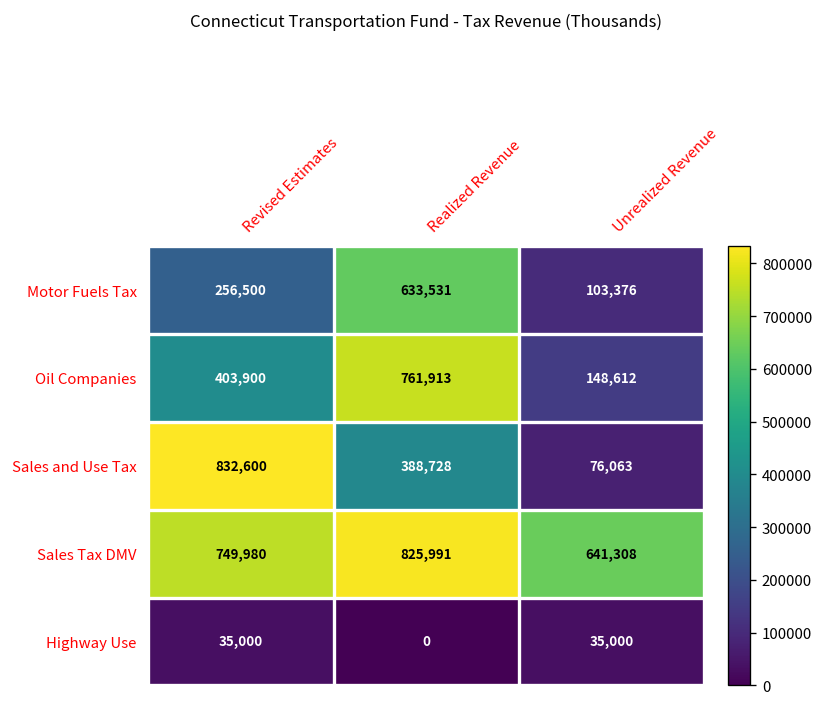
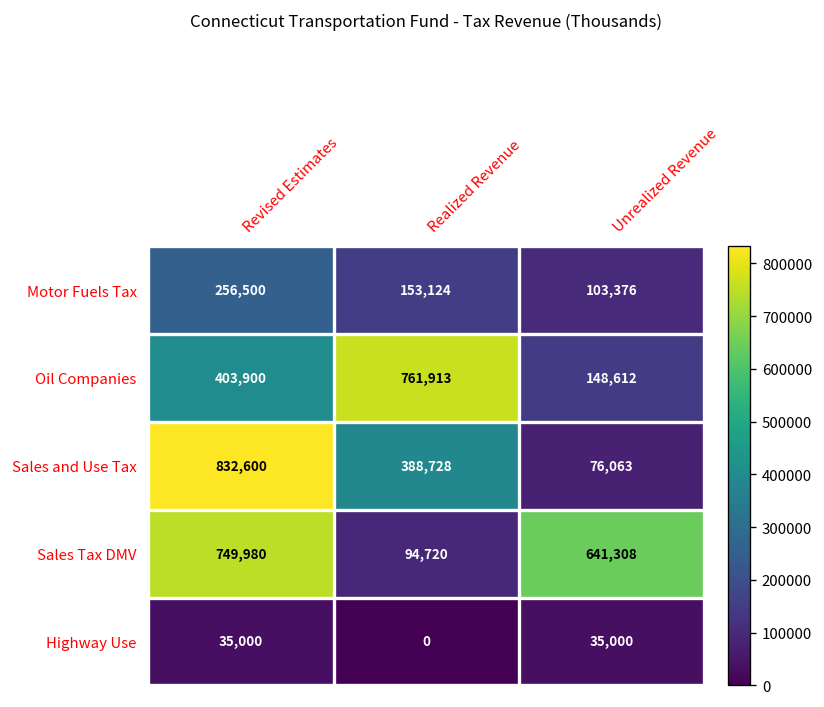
Motor Fuels Tax, Realized Revenue: 633,531 -> 153,124
Sales Tax DMV, Realized Revenue: 825,991 -> 94,720
